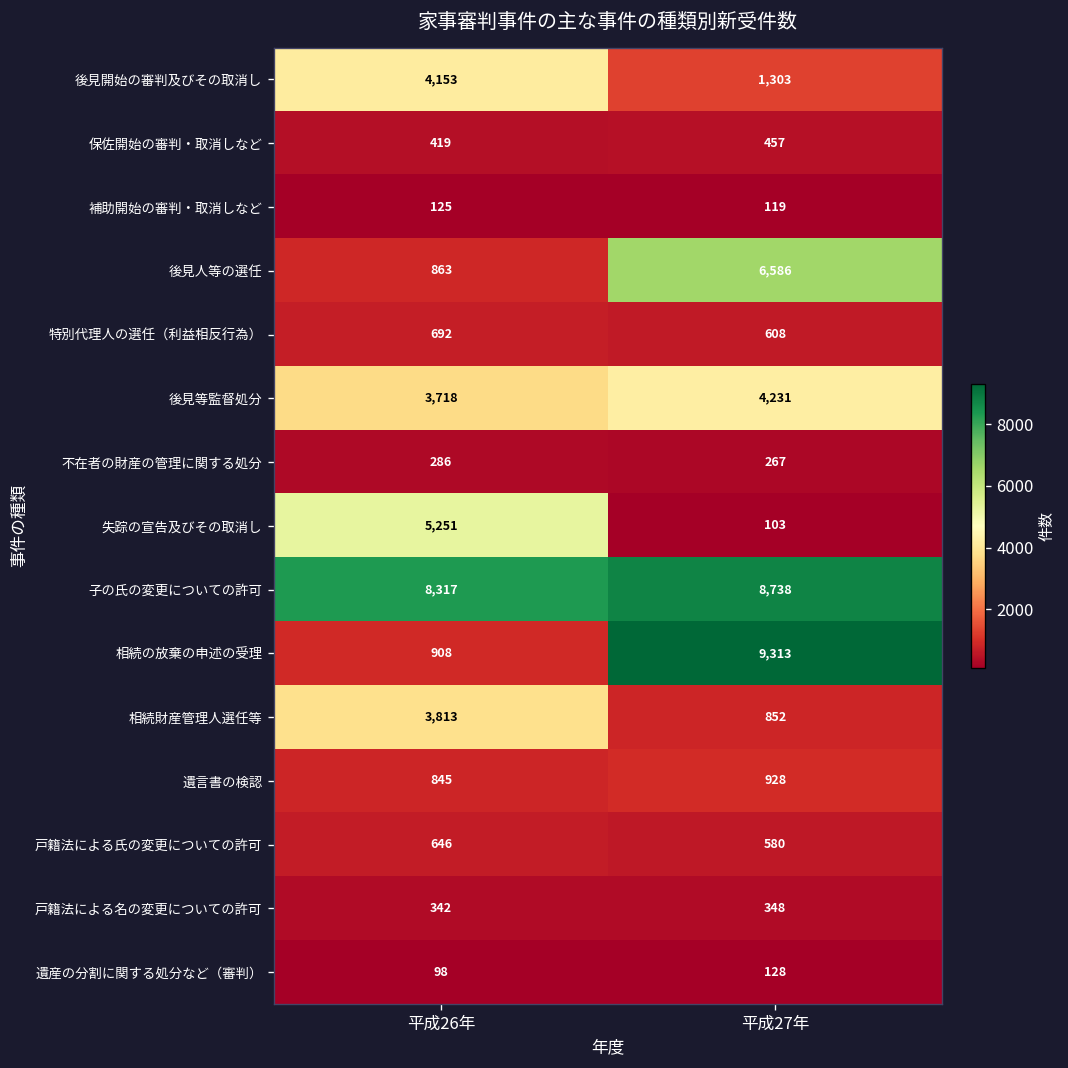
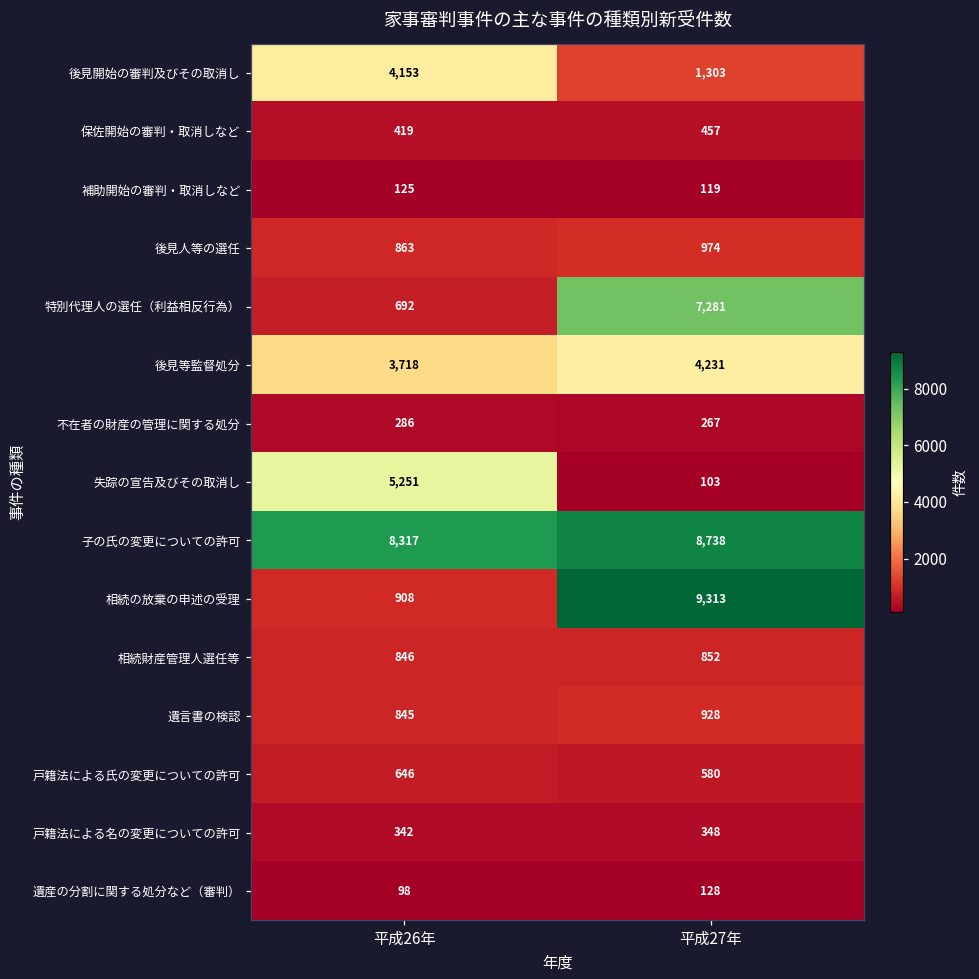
後見人等の選任, 平成27年: 6,586 -> 974
特別代理人の選任（利益相反行為）, 平成27年: 608 -> 7,281
相続財産管理人選任等, 平成26年: 3,813 -> 846
